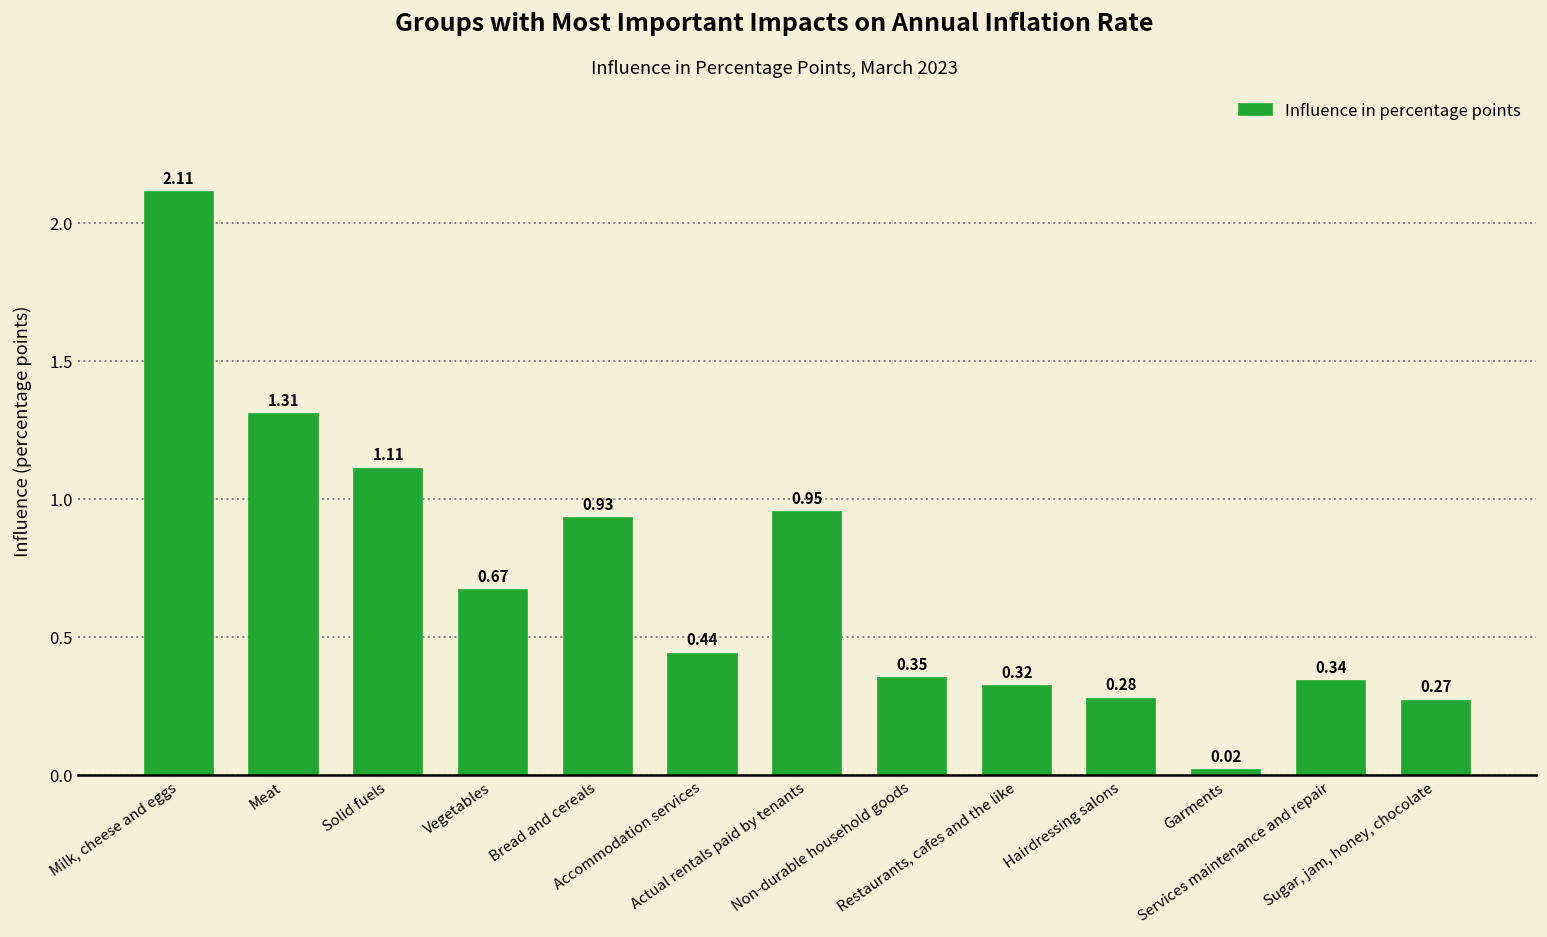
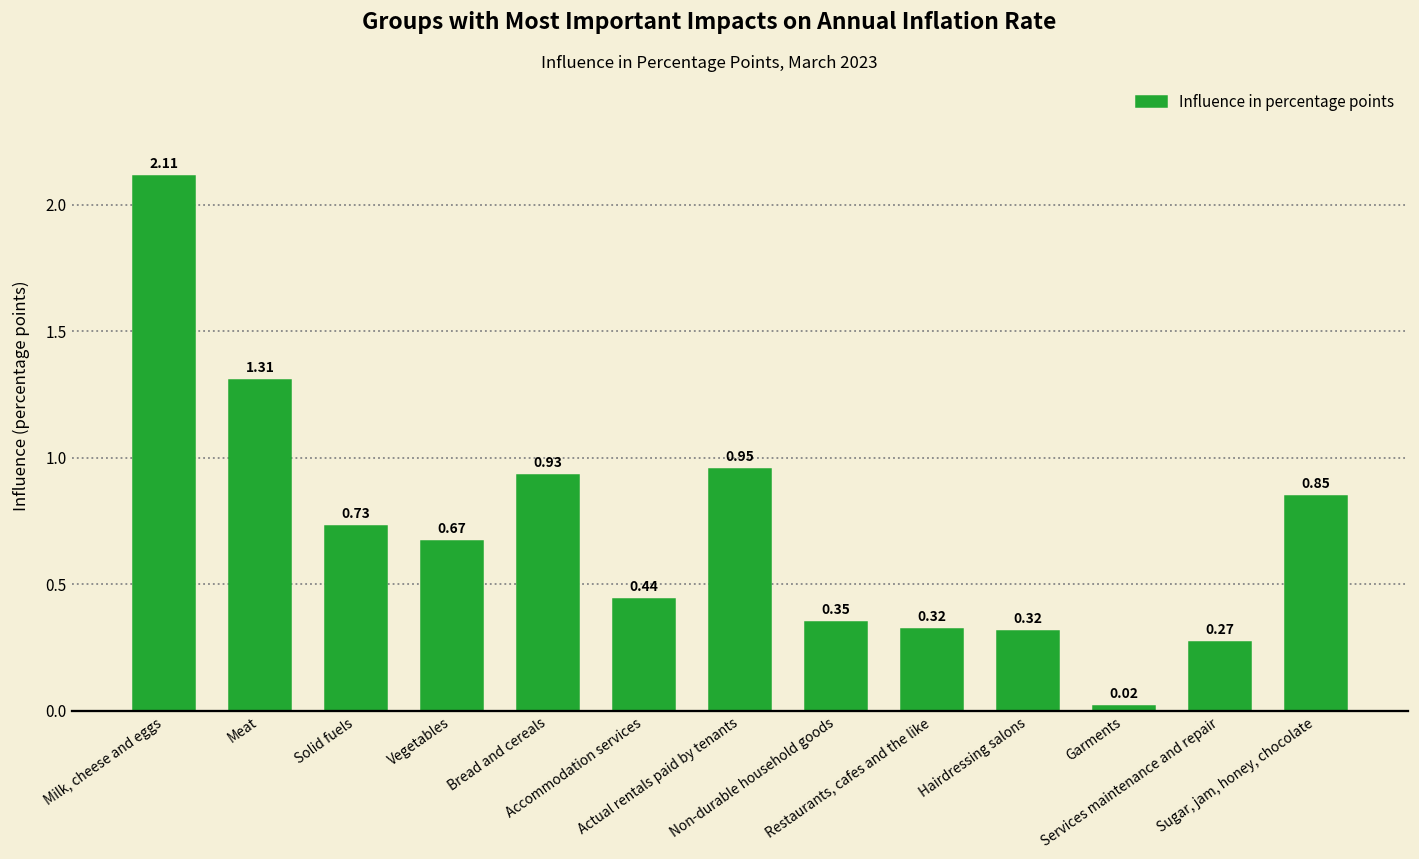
Solid fuels: 1.11 -> 0.73
Hairdressing salons: 0.28 -> 0.32
Services maintenance and repair: 0.34 -> 0.27
Sugar, jam, honey, chocolate: 0.27 -> 0.85
